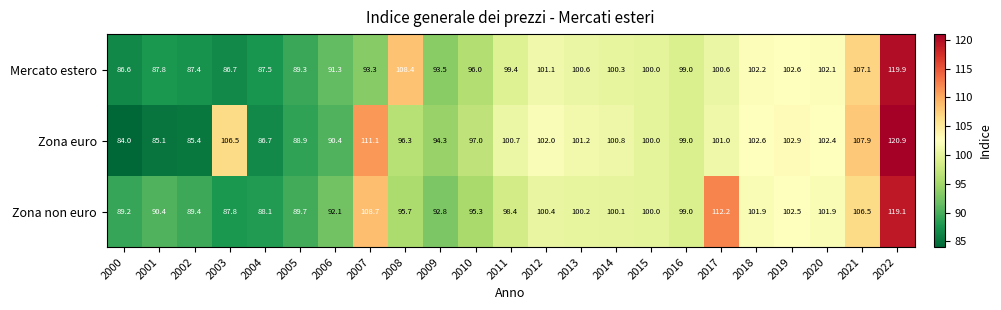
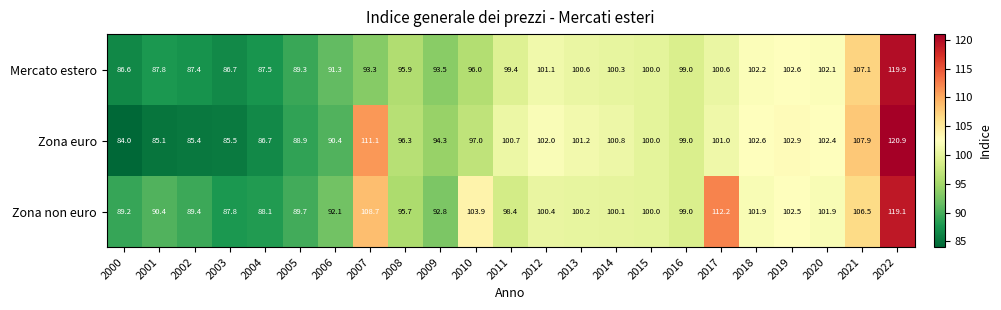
Mercato estero, 2008: 108.4 -> 95.9
Zona euro, 2003: 106.5 -> 85.5
Zona non euro, 2010: 95.3 -> 103.9
